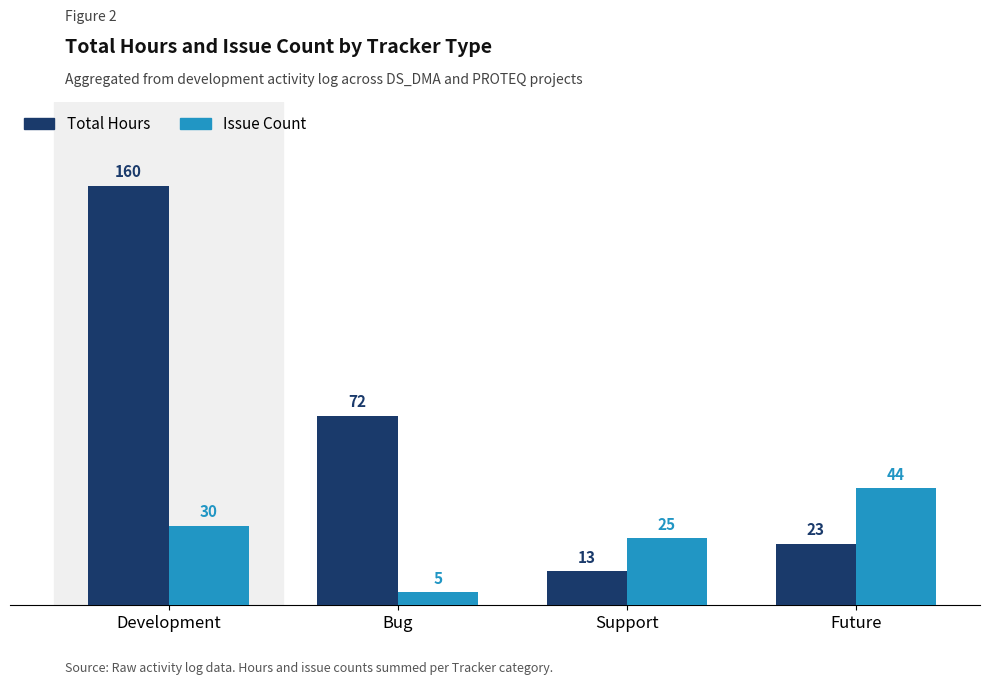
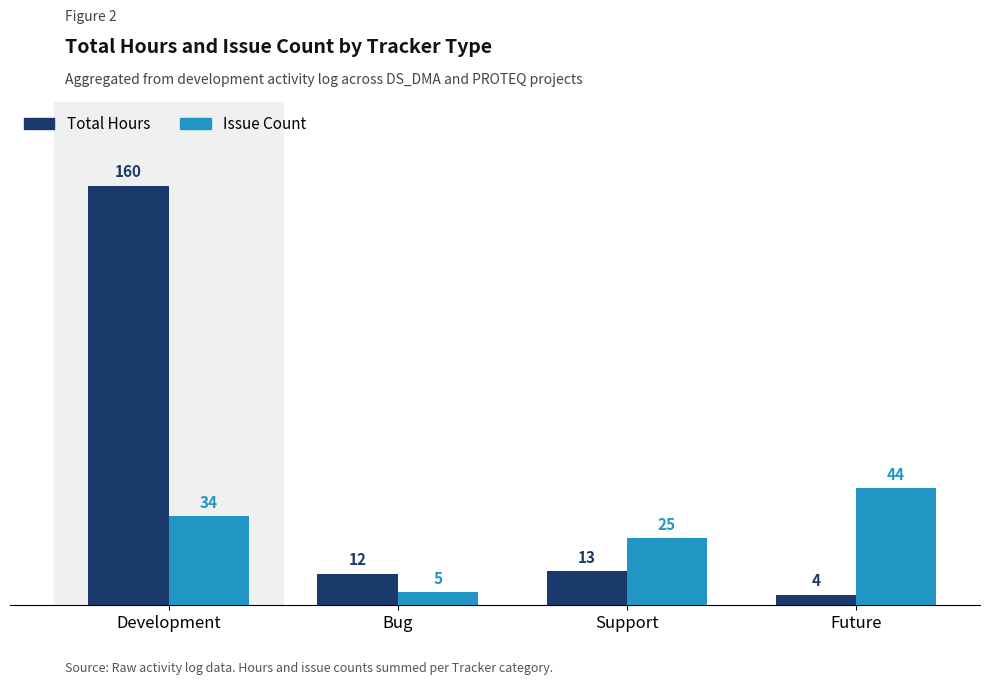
Issue Count, Development: 30 -> 34
Total Hours, Bug: 72 -> 12
Total Hours, Future: 23 -> 4
